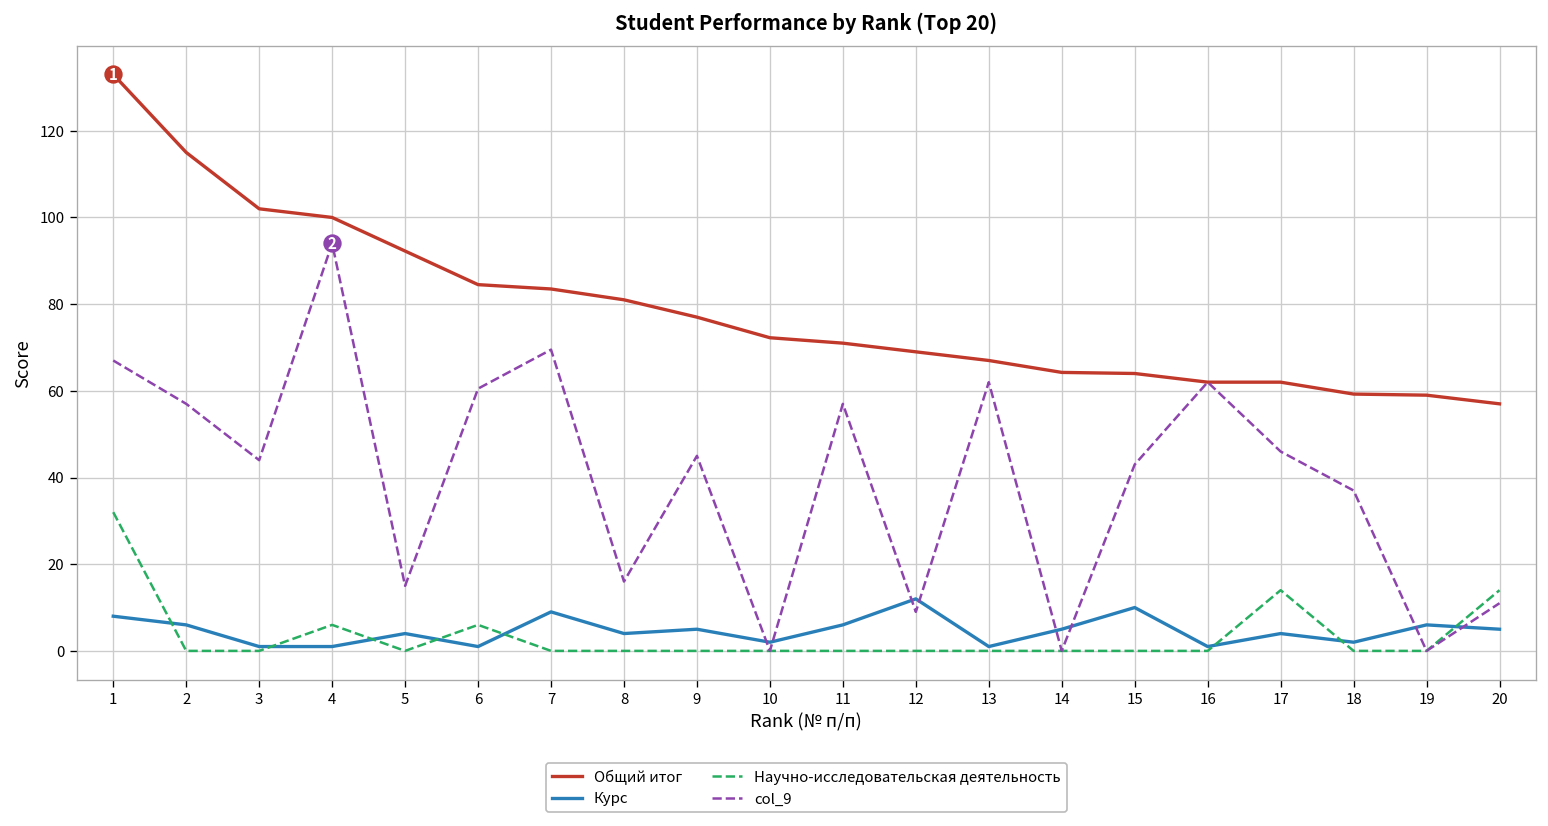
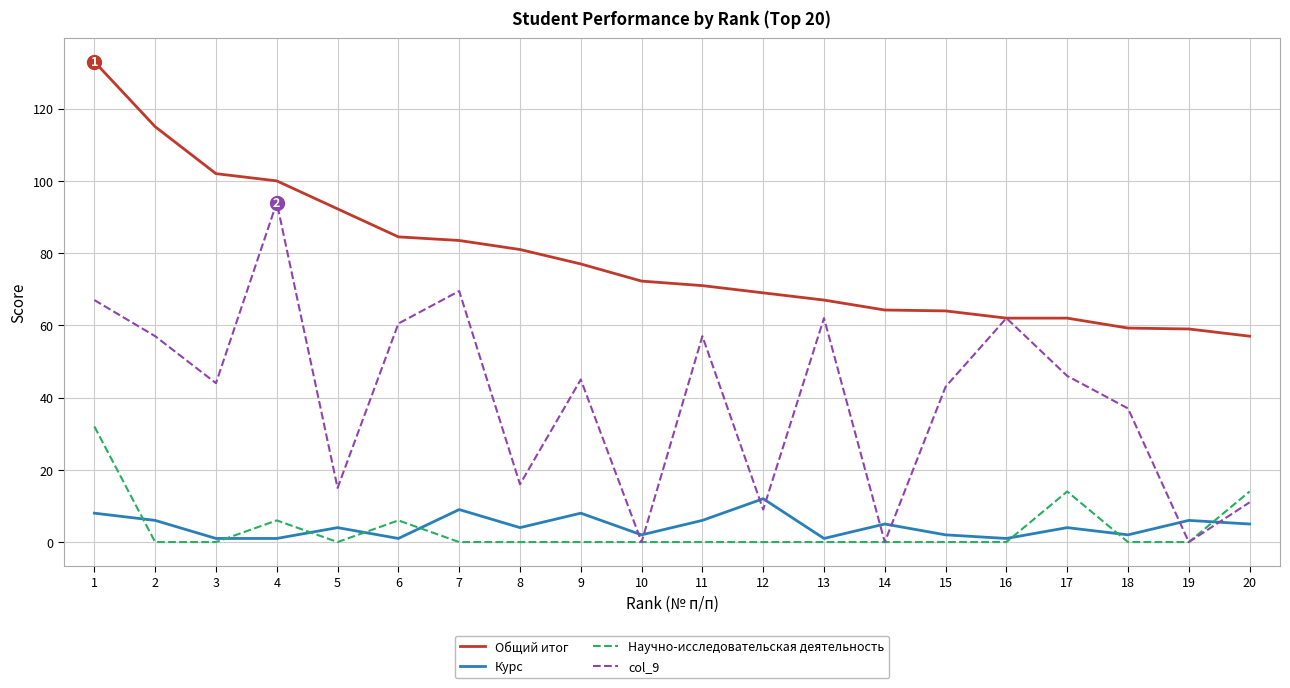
Курс, 9: 5 -> 8
Курс, 15: 10 -> 2
